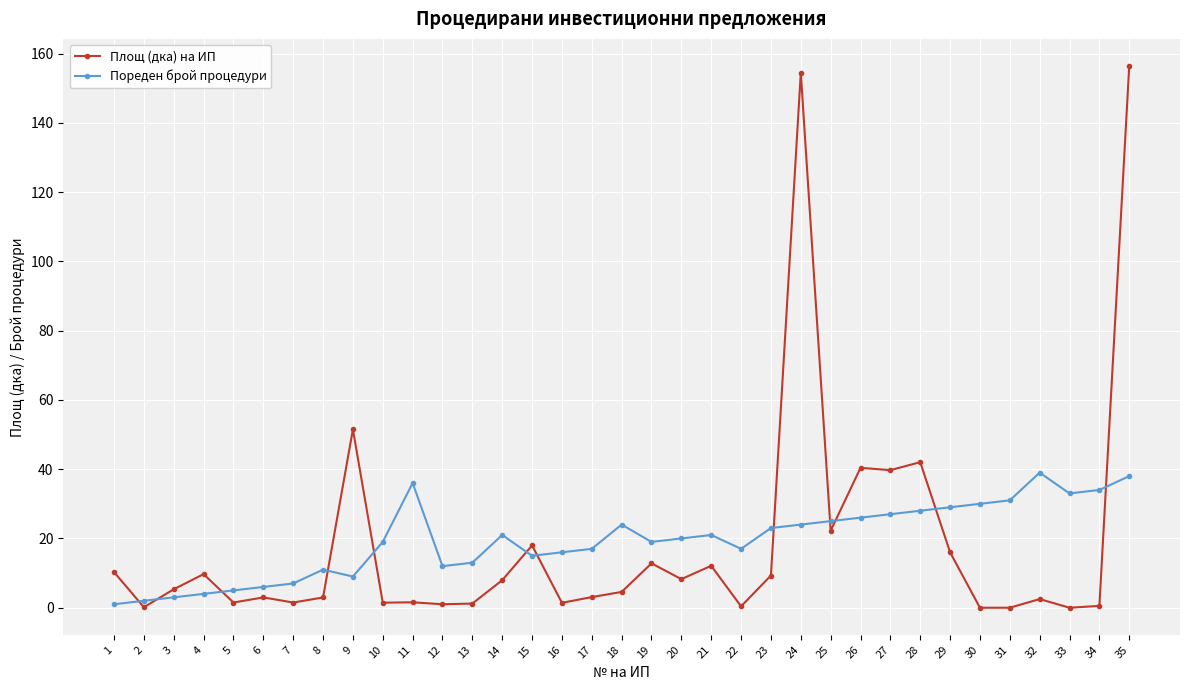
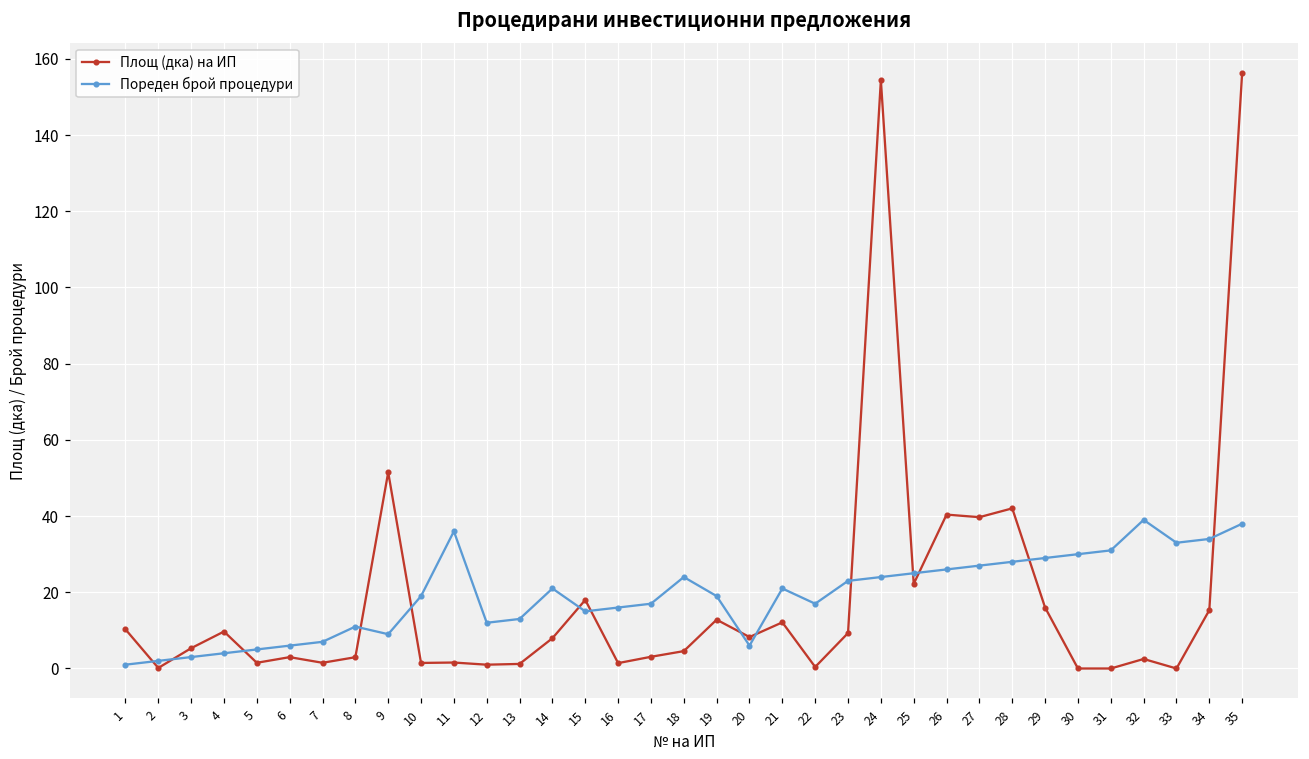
Пореден брой процедури, 20: 20 -> 6
Площ (дка) на ИП, 34: 1 -> 15
